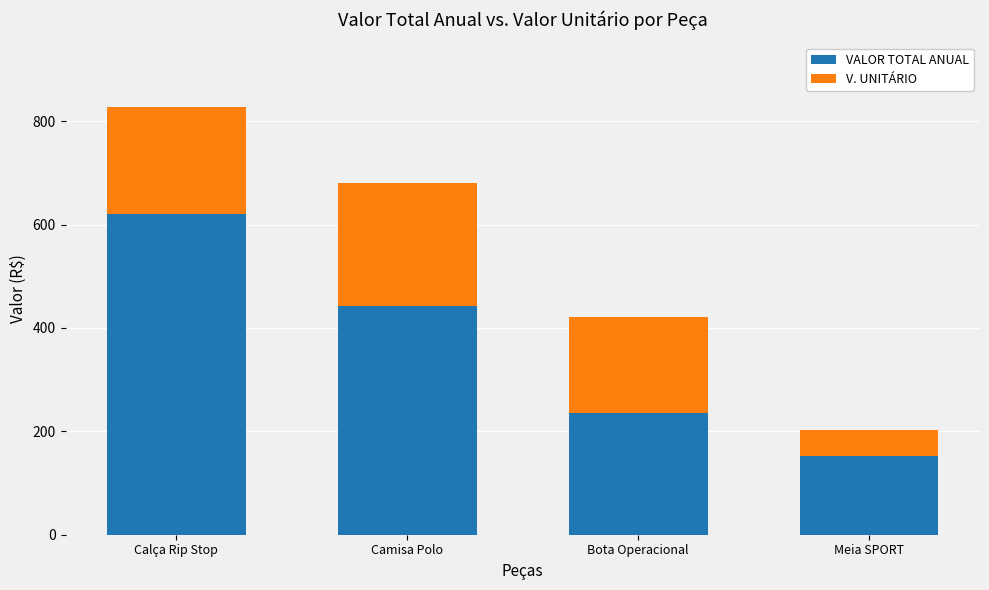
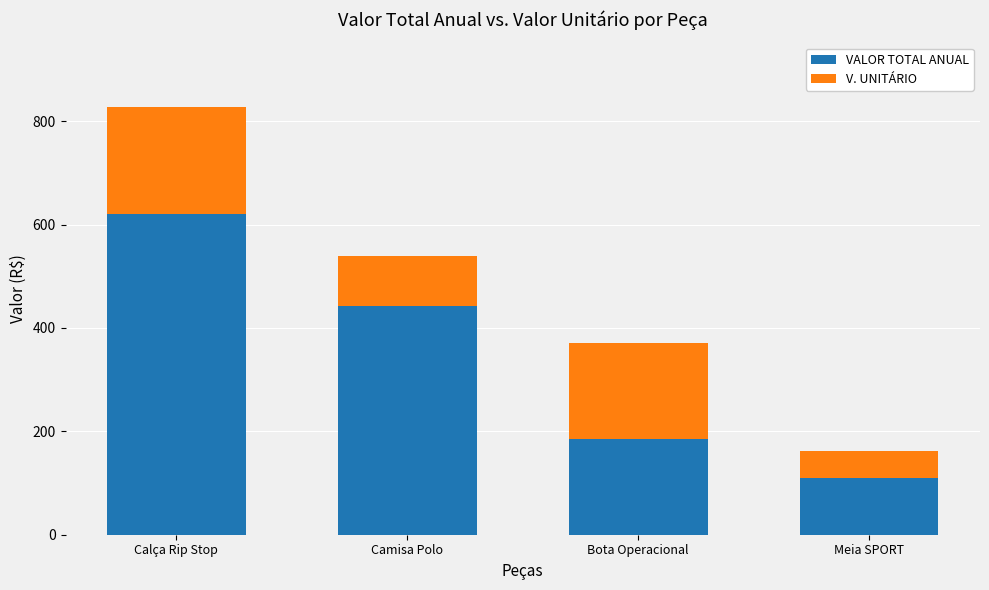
V. UNITÁRIO, Camisa Polo: 240 -> 100
VALOR TOTAL ANUAL, Bota Operacional: 240 -> 190
VALOR TOTAL ANUAL, Meia SPORT: 150 -> 110
